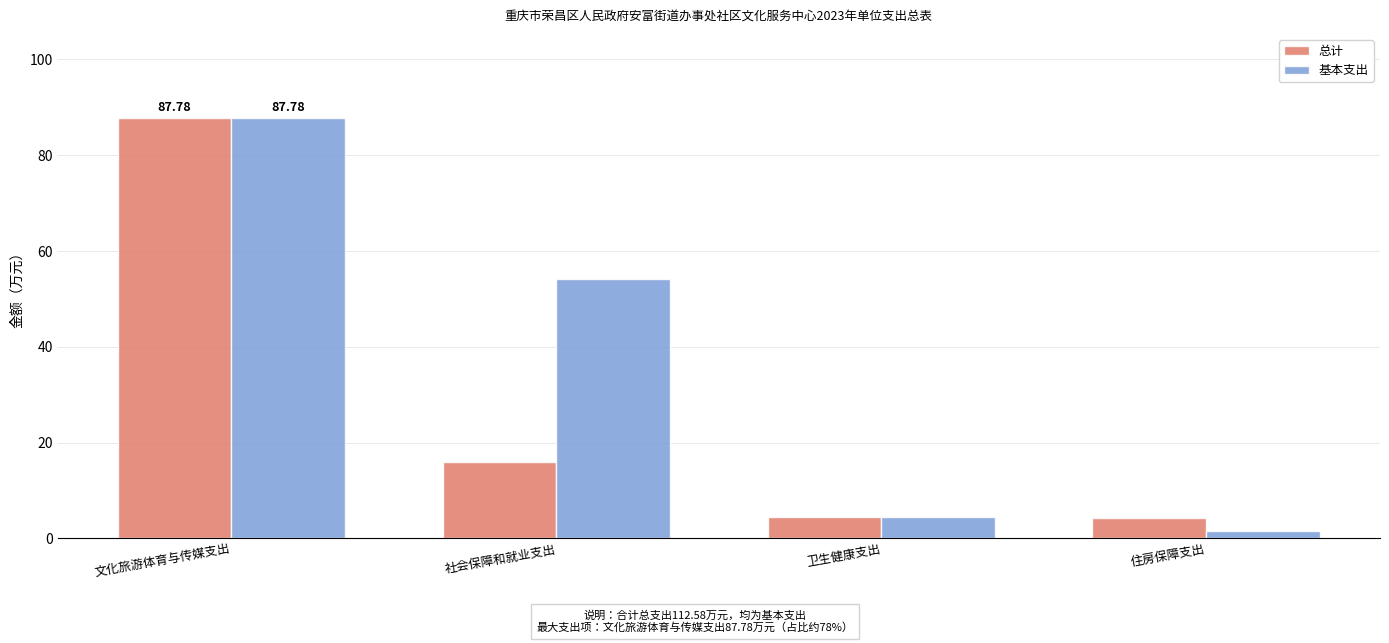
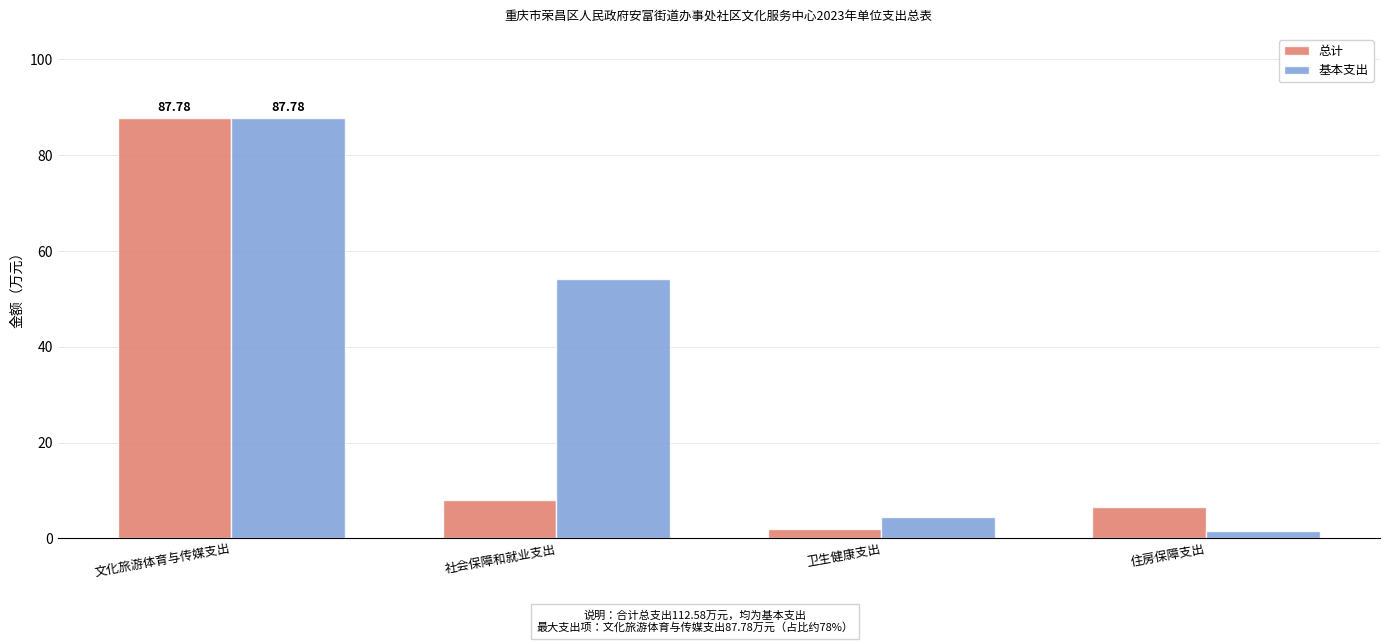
总计, 社会保障和就业支出: 16 -> 8
总计, 卫生健康支出: 4 -> 2
总计, 住房保障支出: 4 -> 7
